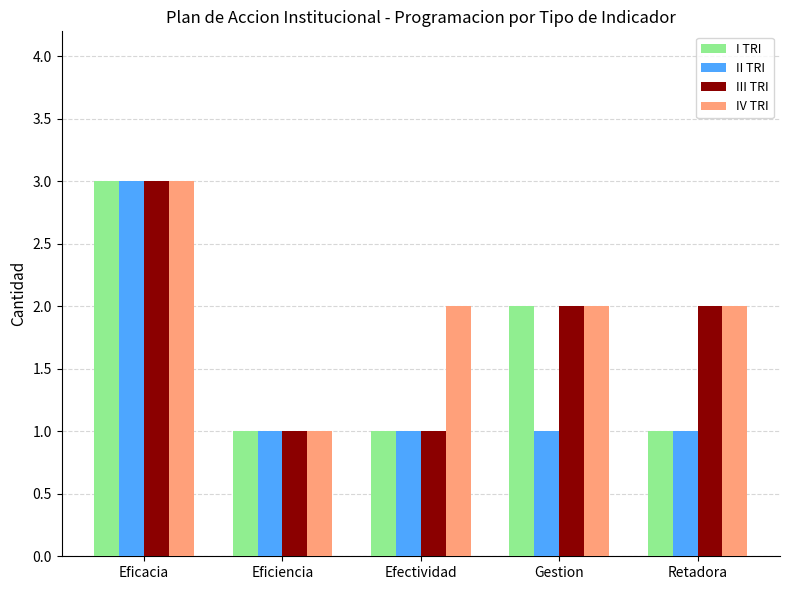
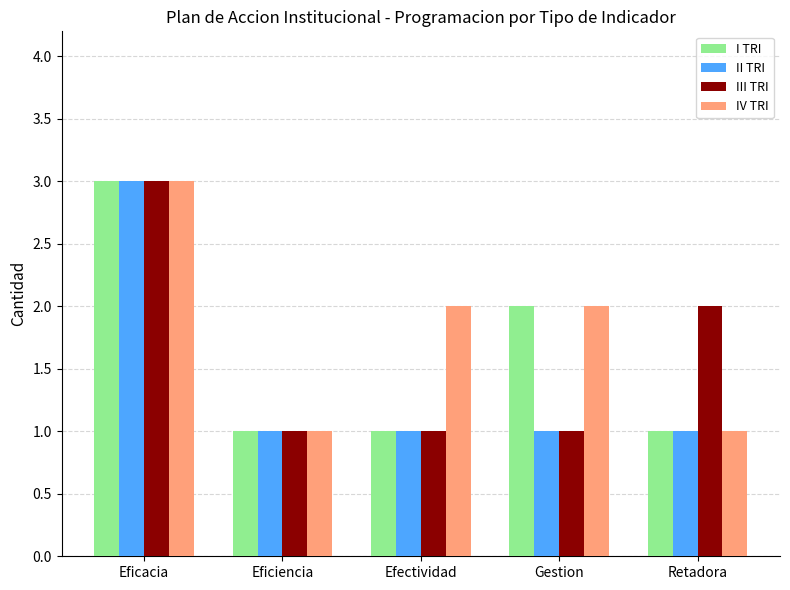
III TRI, Gestion: 2 -> 1
IV TRI, Retadora: 2 -> 1
